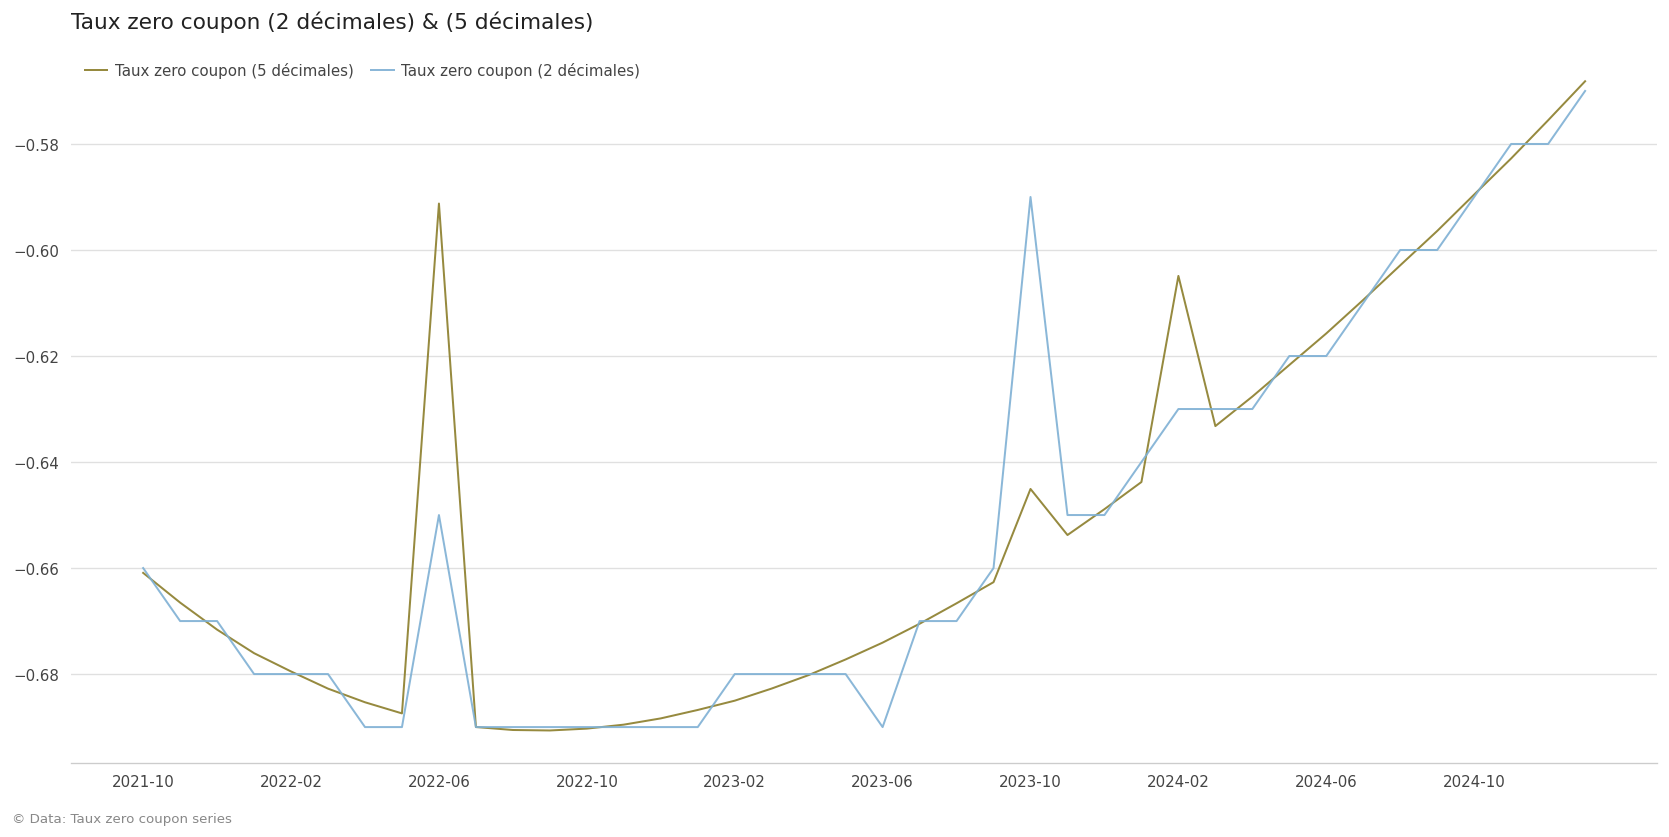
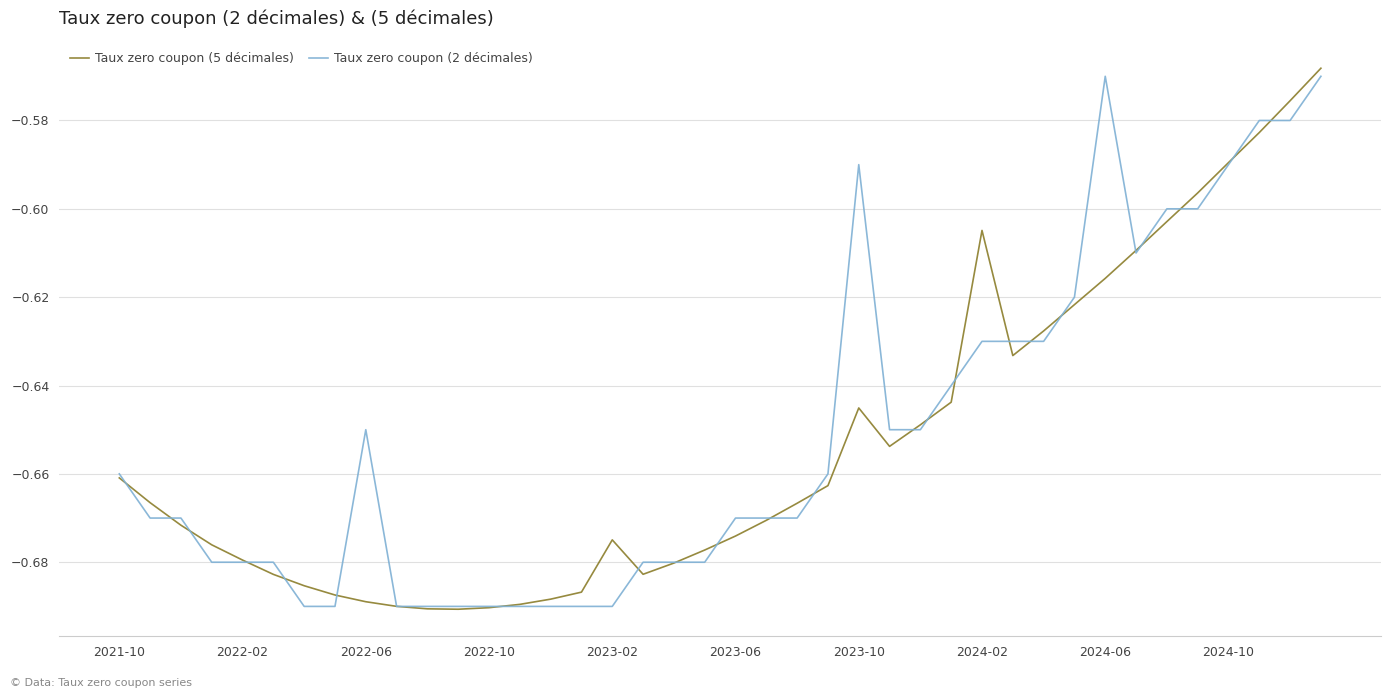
Taux zero coupon (5 décimales), 2022-06: -0.591 -> -0.689
Taux zero coupon (5 décimales), 2023-02: -0.685 -> -0.675
Taux zero coupon (2 décimales), 2023-02: -0.68 -> -0.69
Taux zero coupon (2 décimales), 2023-06: -0.69 -> -0.67
Taux zero coupon (2 décimales), 2024-06: -0.62 -> -0.57
